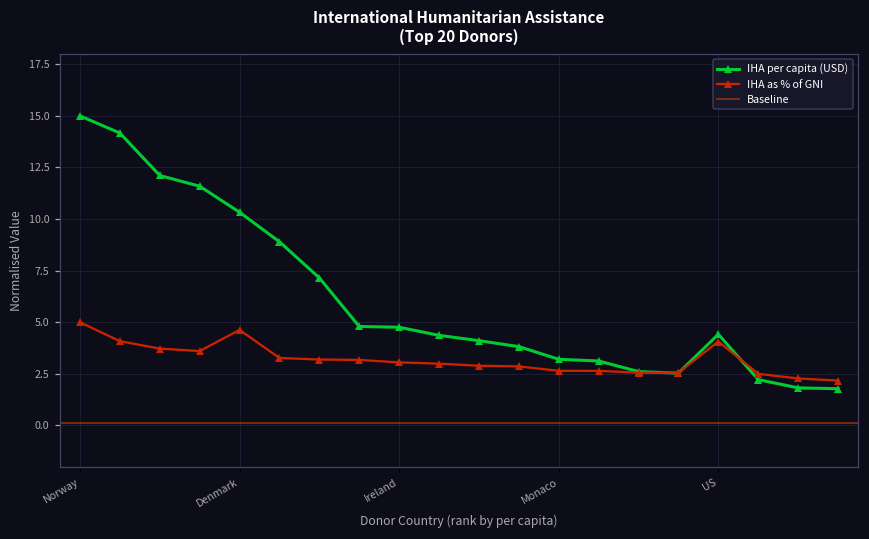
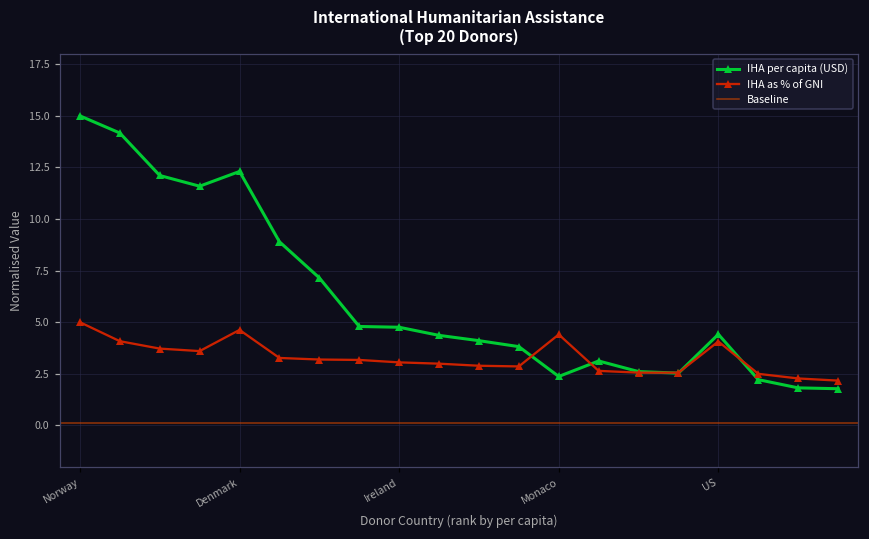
IHA per capita (USD), Denmark: 10.3 -> 12.3
IHA per capita (USD), Monaco: 3.2 -> 2.4
IHA as % of GNI, Monaco: 2.6 -> 4.4
